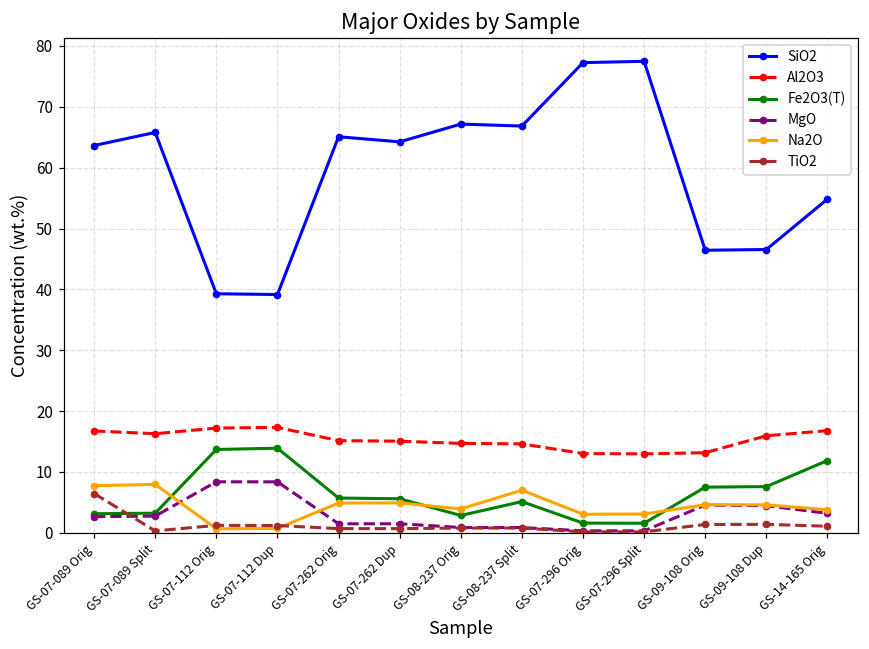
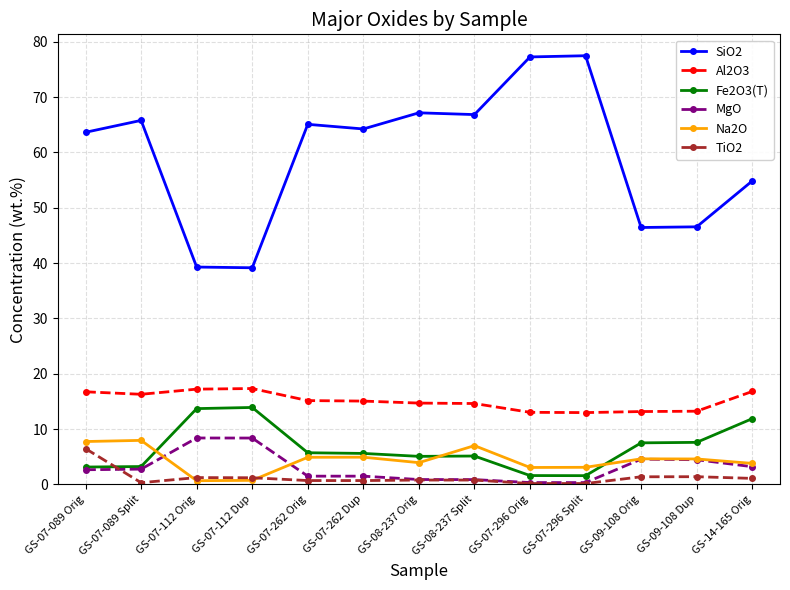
Fe2O3(T), GS-08-237 Orig: 3 -> 5
Al2O3, GS-09-108 Dup: 16 -> 13
